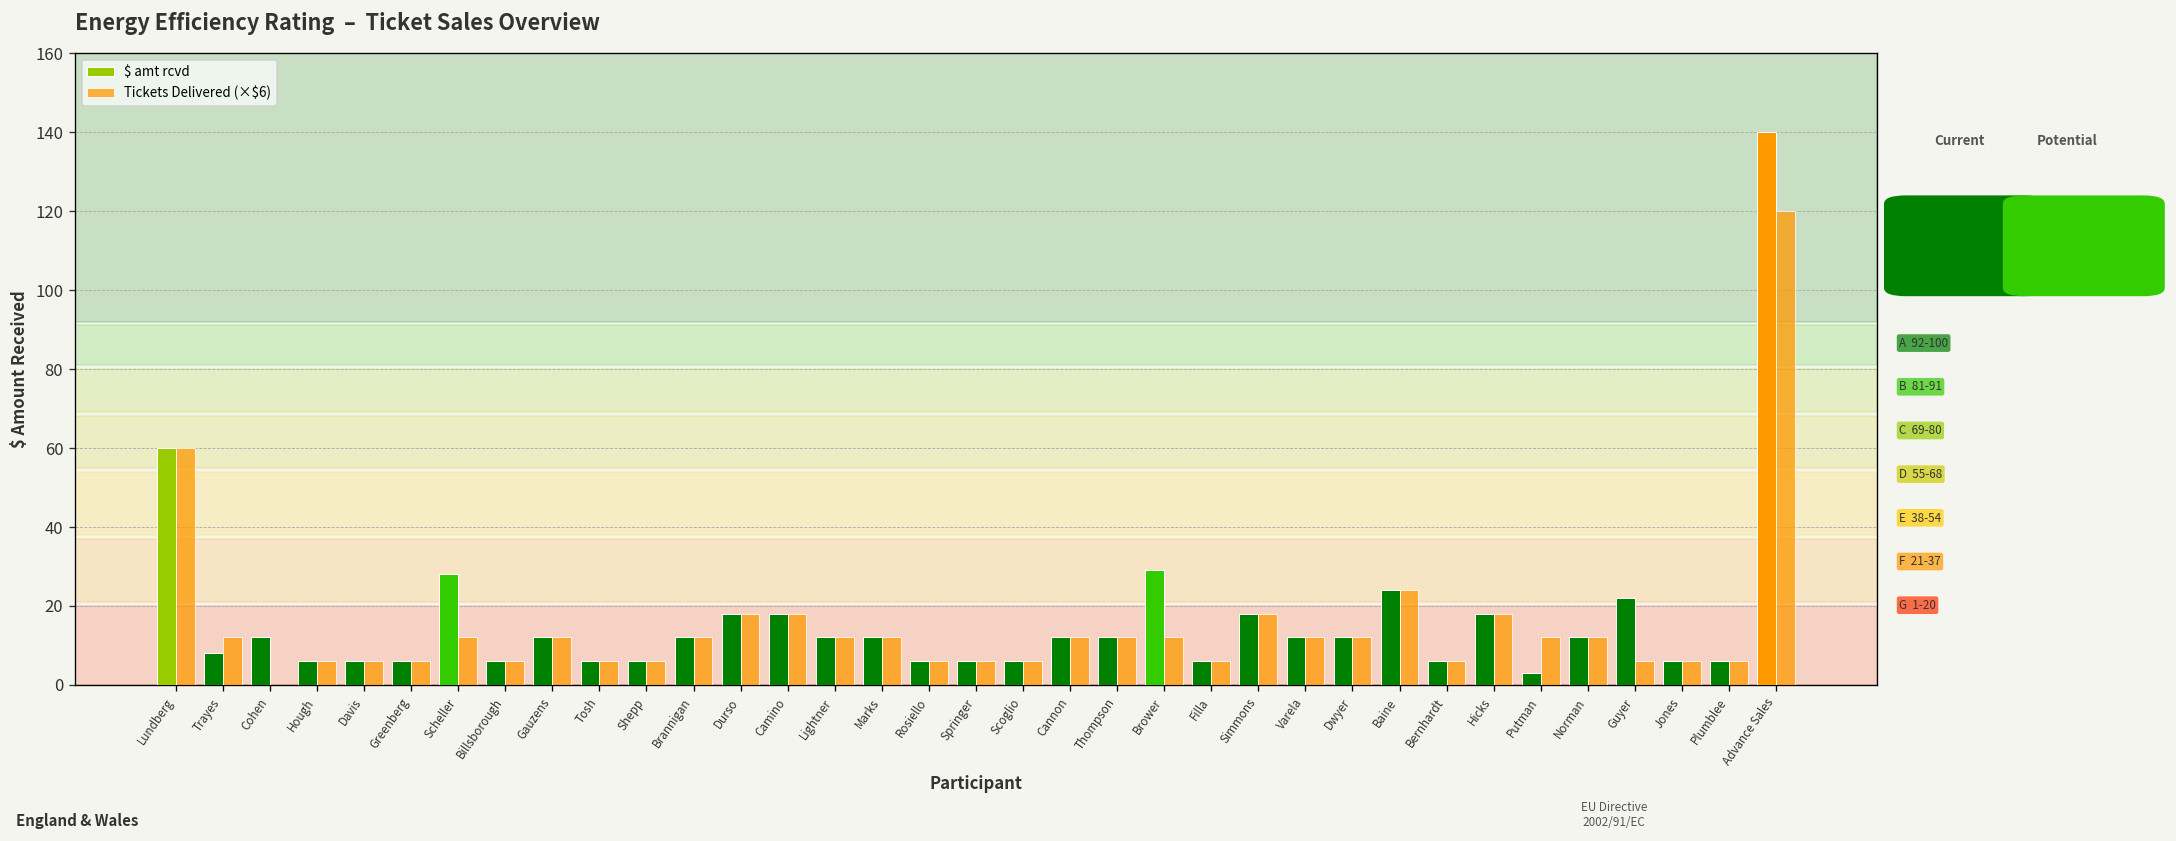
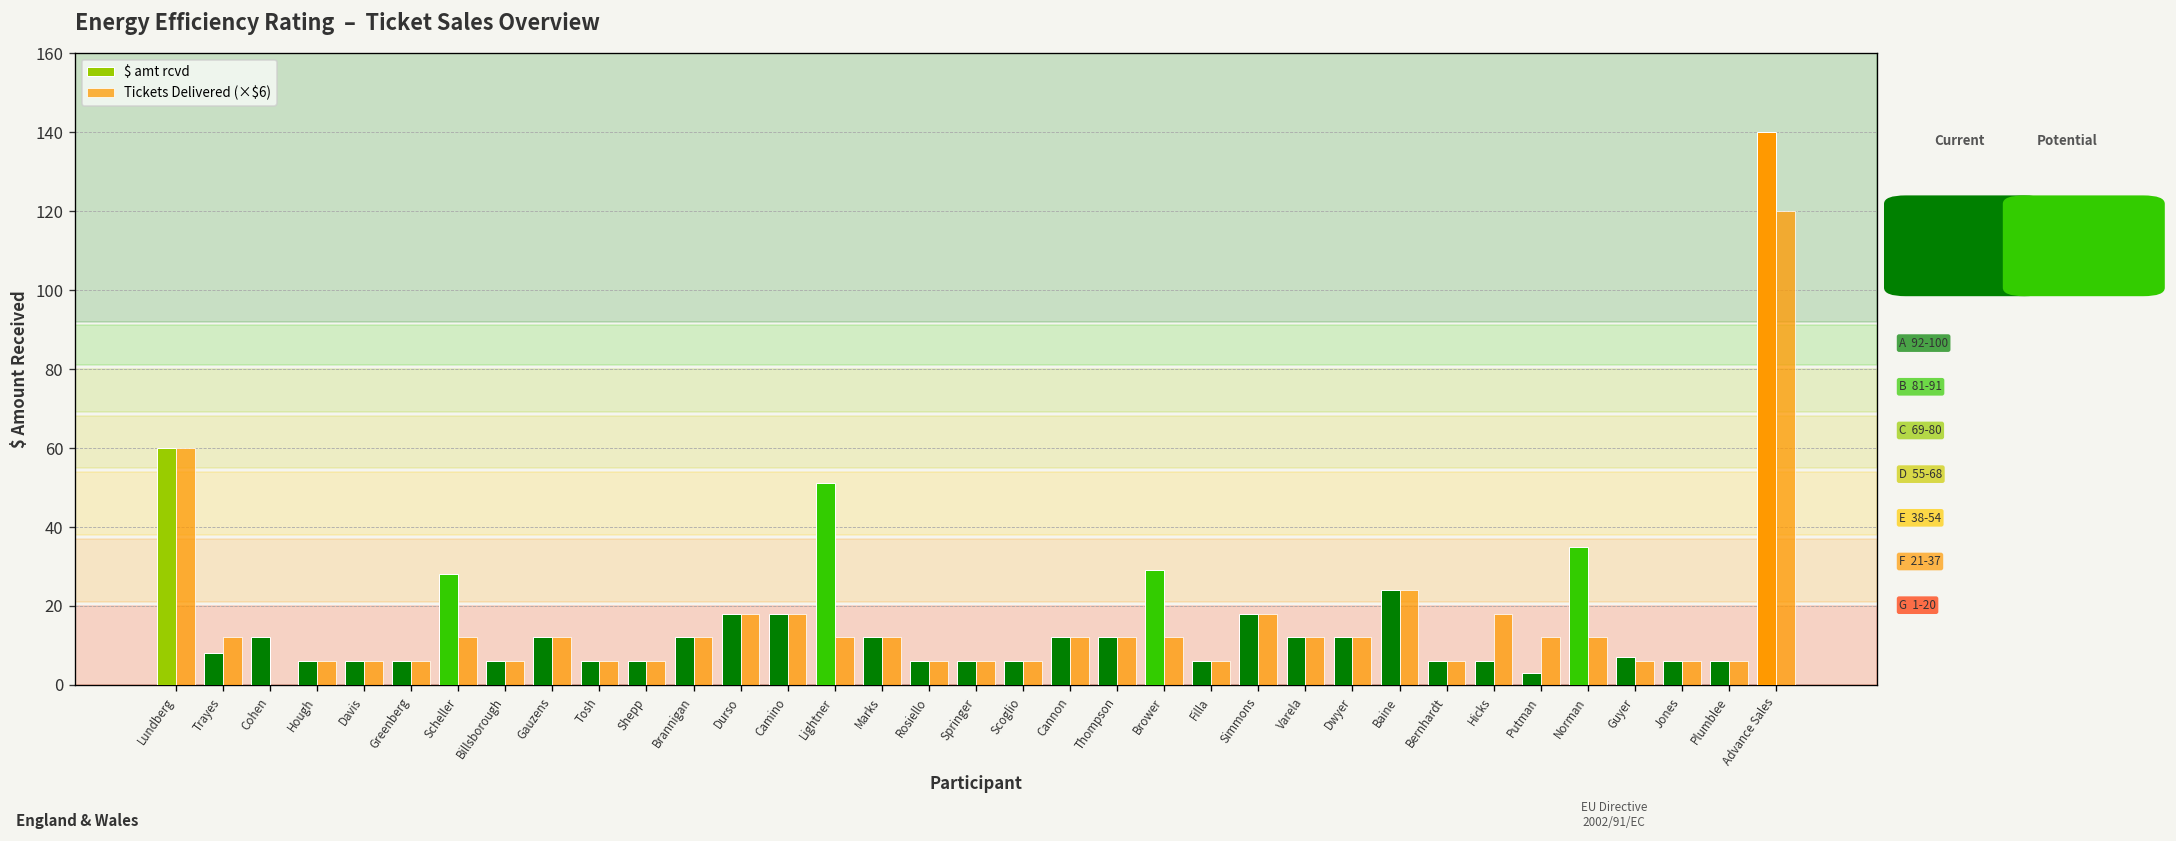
$ amt rcvd, Lightner: 12 -> 51
$ amt rcvd, Hicks: 18 -> 6
$ amt rcvd, Norman: 12 -> 35
$ amt rcvd, Guyer: 22 -> 7
